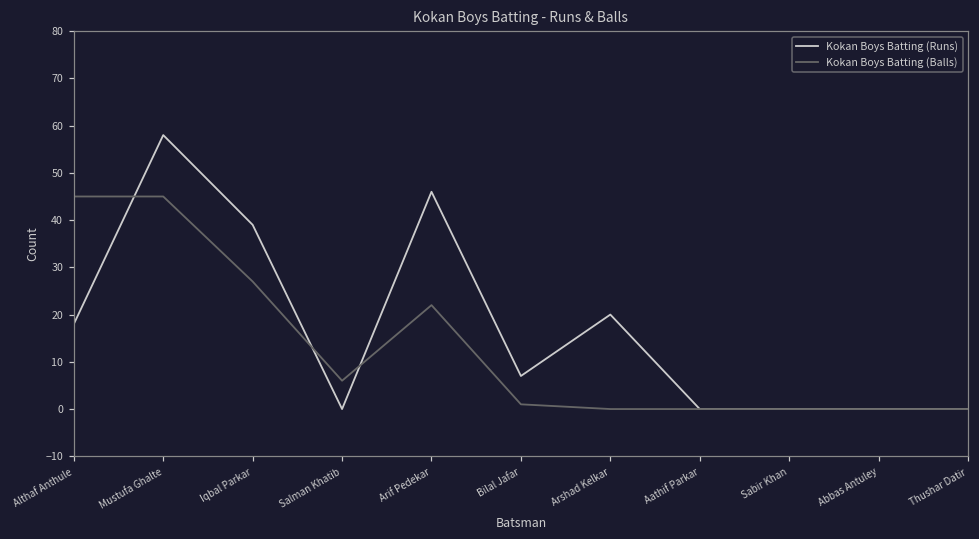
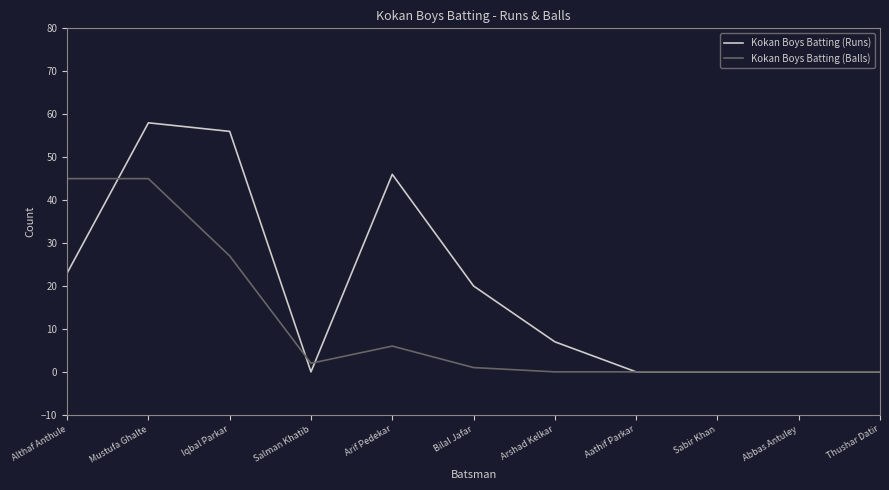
Kokan Boys Batting (Runs), Althaf Anthule: 18 -> 23
Kokan Boys Batting (Runs), Iqbal Parkar: 39 -> 56
Kokan Boys Batting (Balls), Salman Khatib: 6 -> 2
Kokan Boys Batting (Balls), Arif Pedekar: 22 -> 6
Kokan Boys Batting (Runs), Bilal Jafar: 7 -> 20
Kokan Boys Batting (Runs), Arshad Kelkar: 20 -> 7
